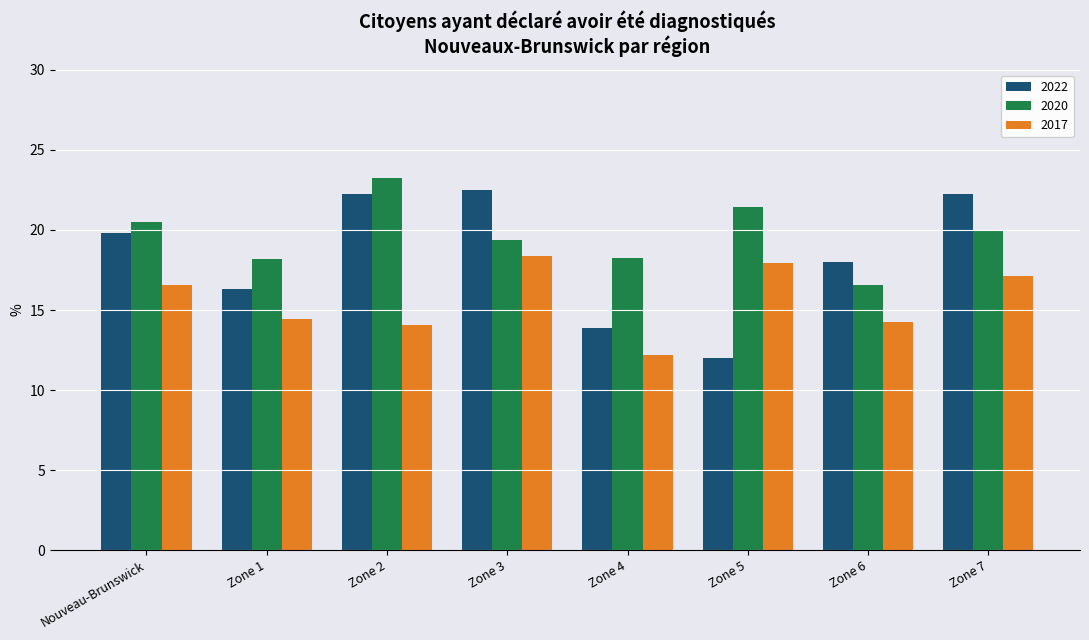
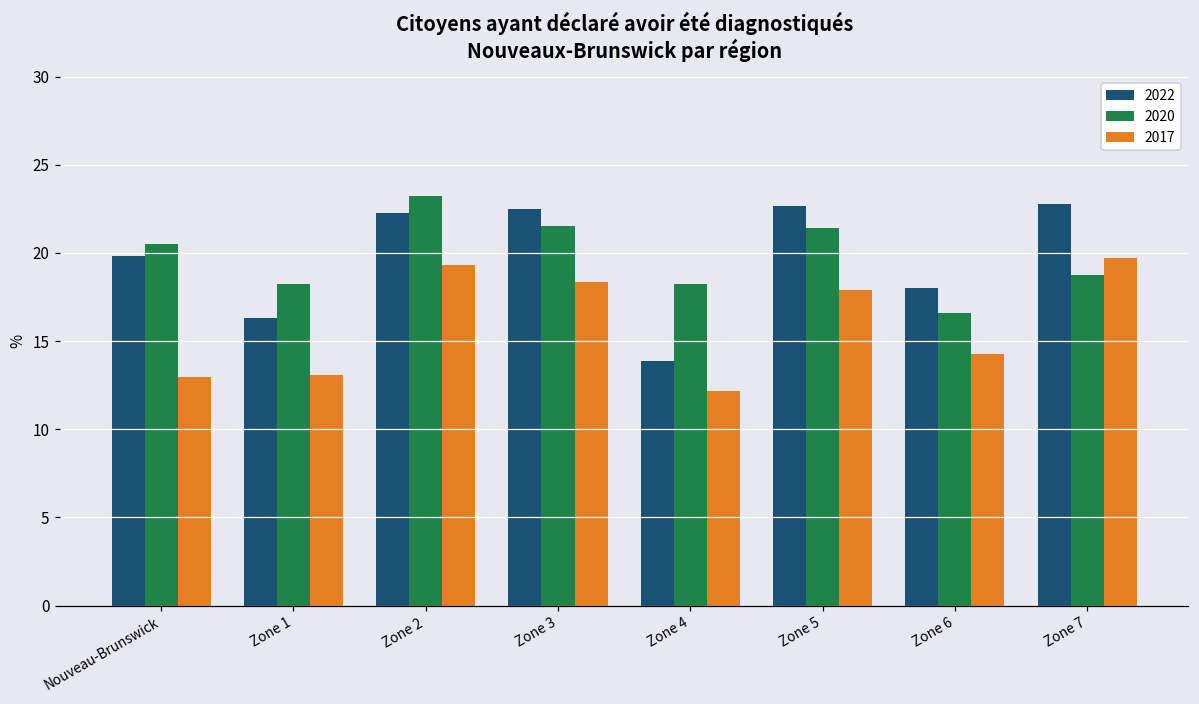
2017, Nouveau-Brunswick: 16.5 -> 13.0
2017, Zone 1: 14.4 -> 13.0
2017, Zone 2: 14.1 -> 19.3
2020, Zone 3: 19.4 -> 21.5
2022, Zone 5: 12.0 -> 22.7
2022, Zone 7: 22.2 -> 22.8
2020, Zone 7: 20.0 -> 18.7
2017, Zone 7: 17.1 -> 19.7
